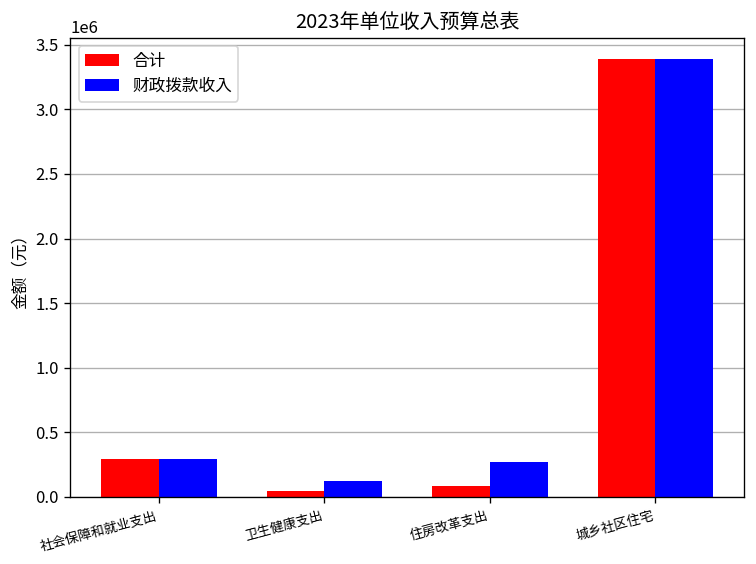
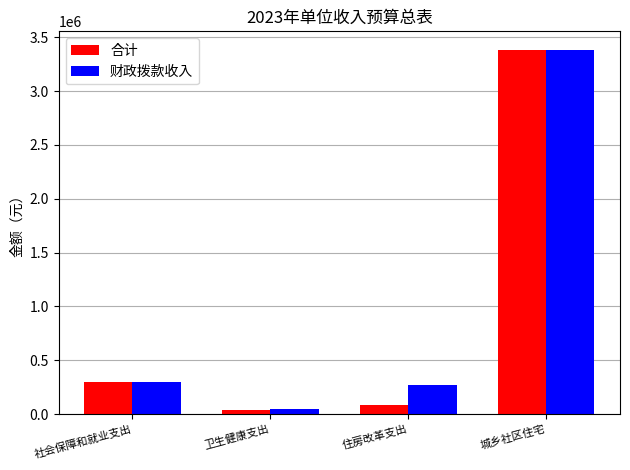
财政拨款收入, 卫生健康支出: 120000 -> 50000
